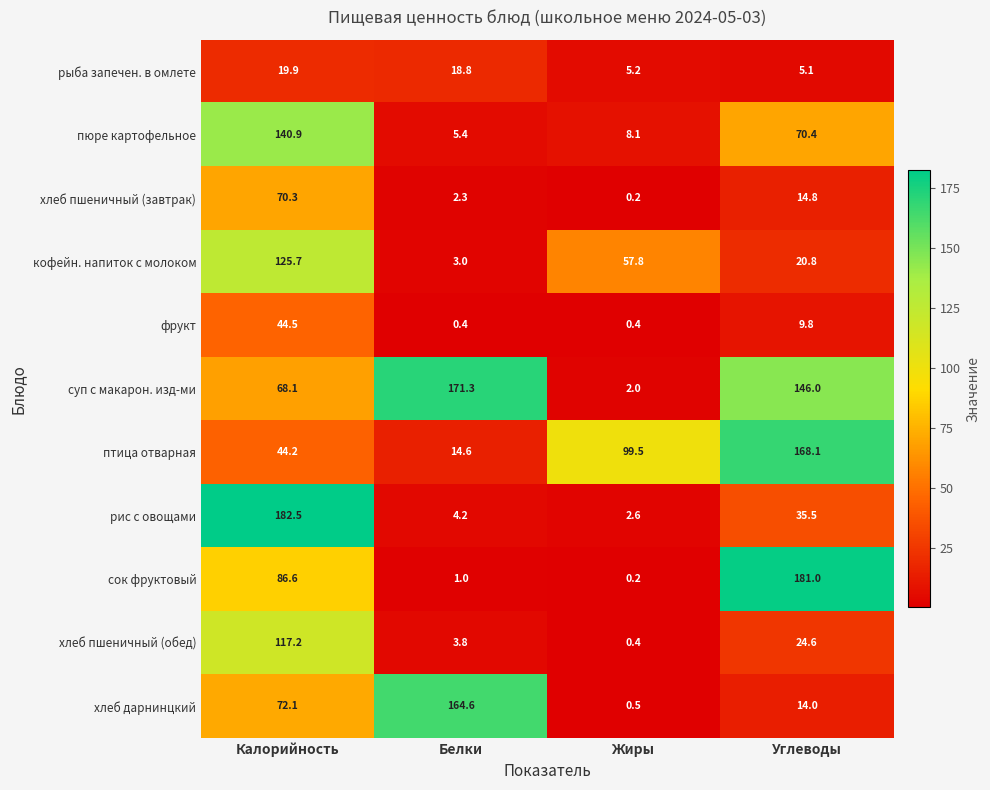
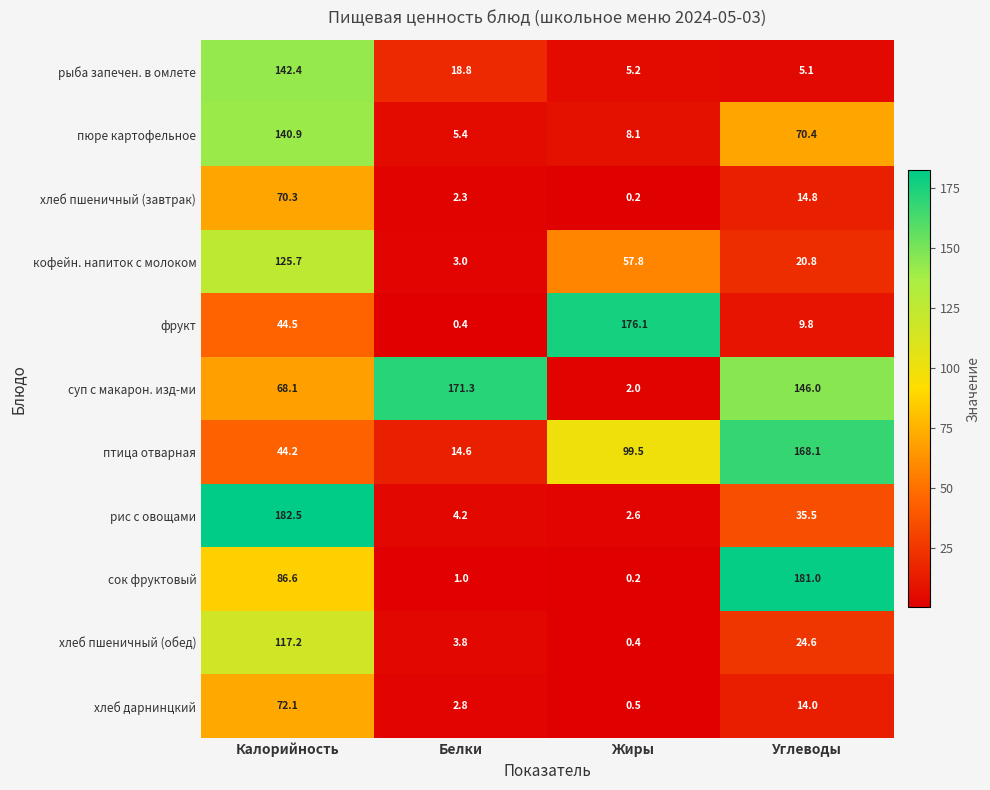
рыба запечен. в омлете, Калорийность: 19.9 -> 142.4
фрукт, Жиры: 0.4 -> 176.1
хлеб дарнинцкий, Белки: 164.6 -> 2.8
